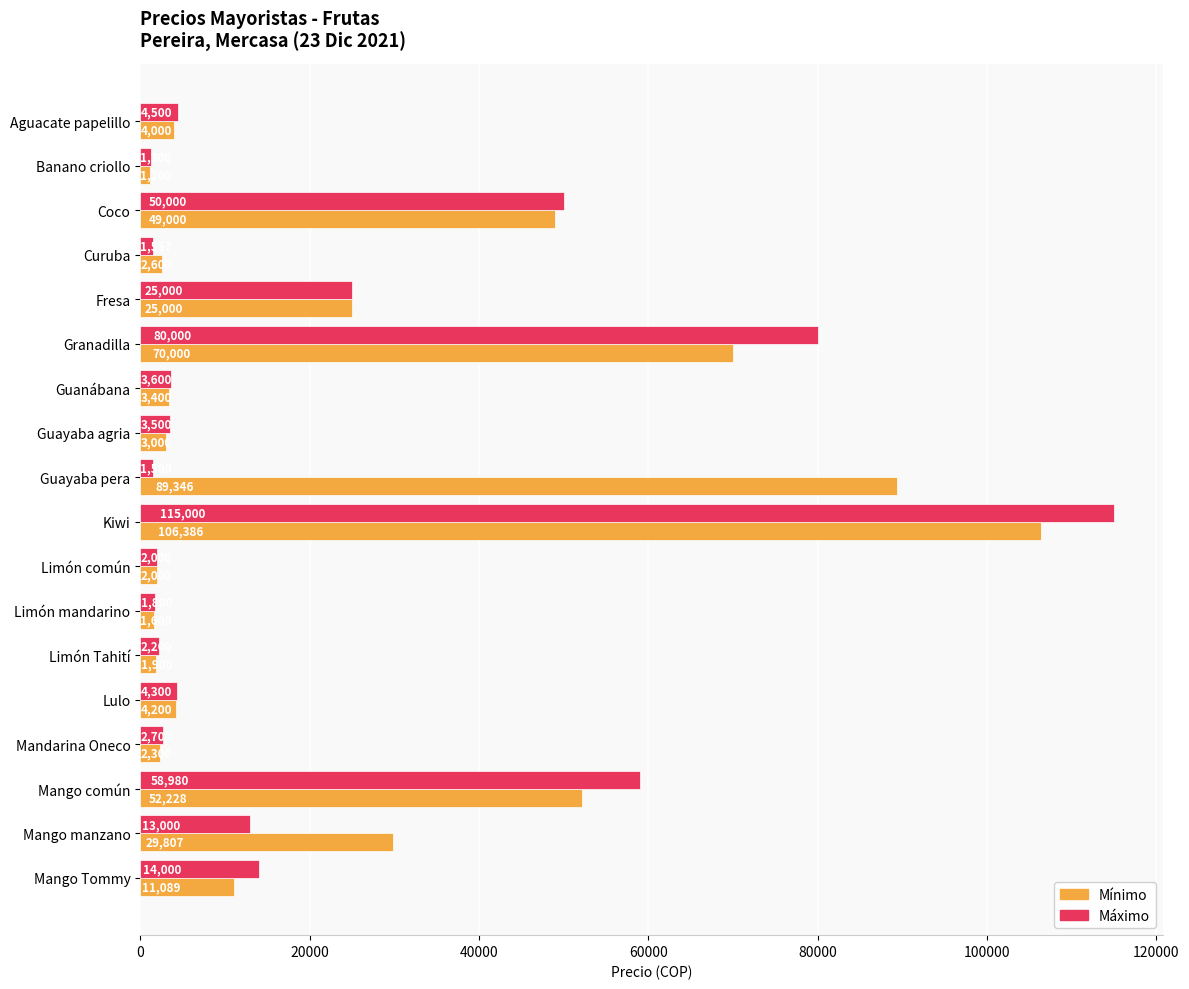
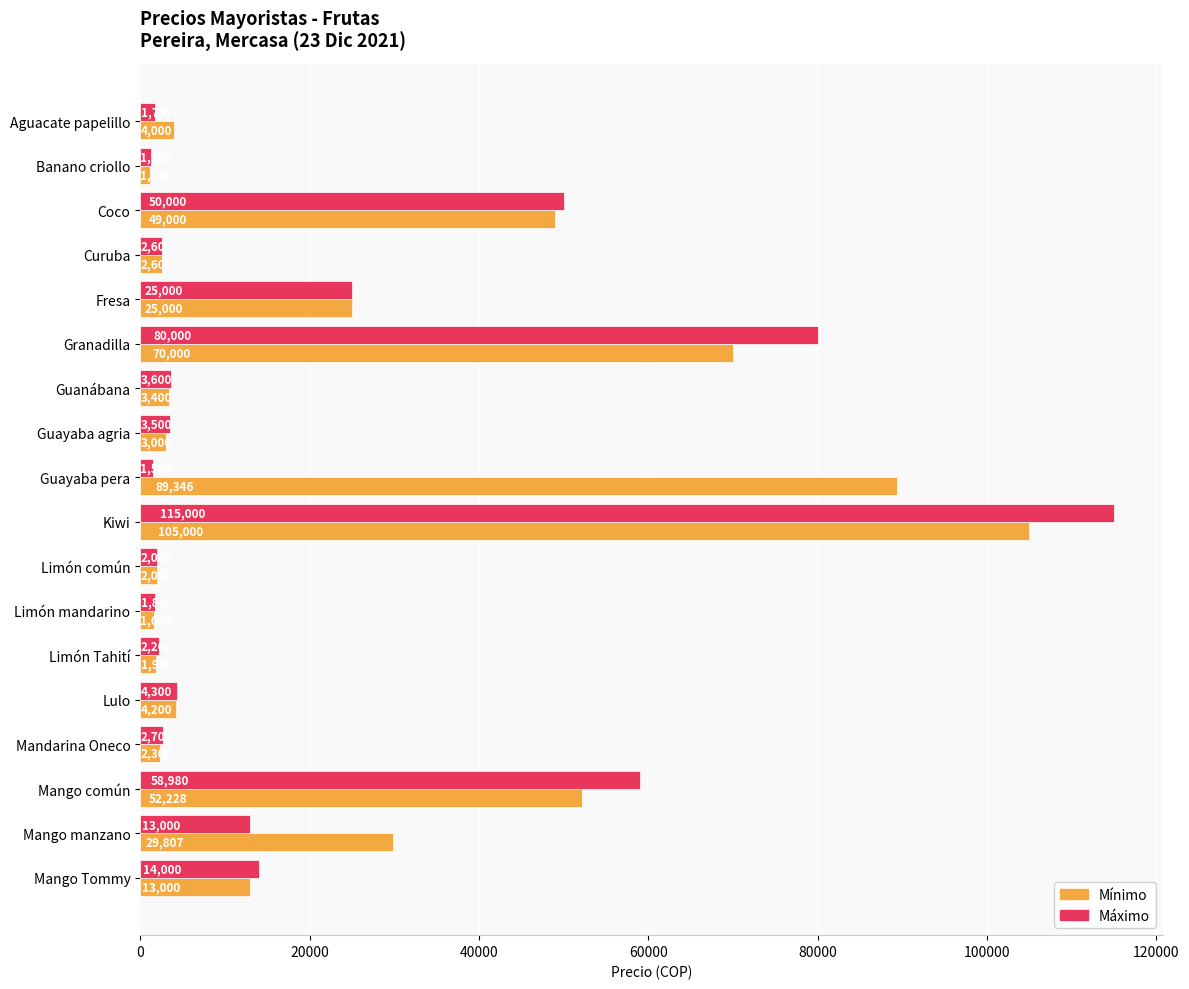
Máximo, Aguacate papelillo: 5000 -> 2000
Máximo, Curuba: 2000 -> 3000
Mínimo, Kiwi: 106,386 -> 105,000
Mínimo, Mango Tommy: 11,089 -> 13,000
